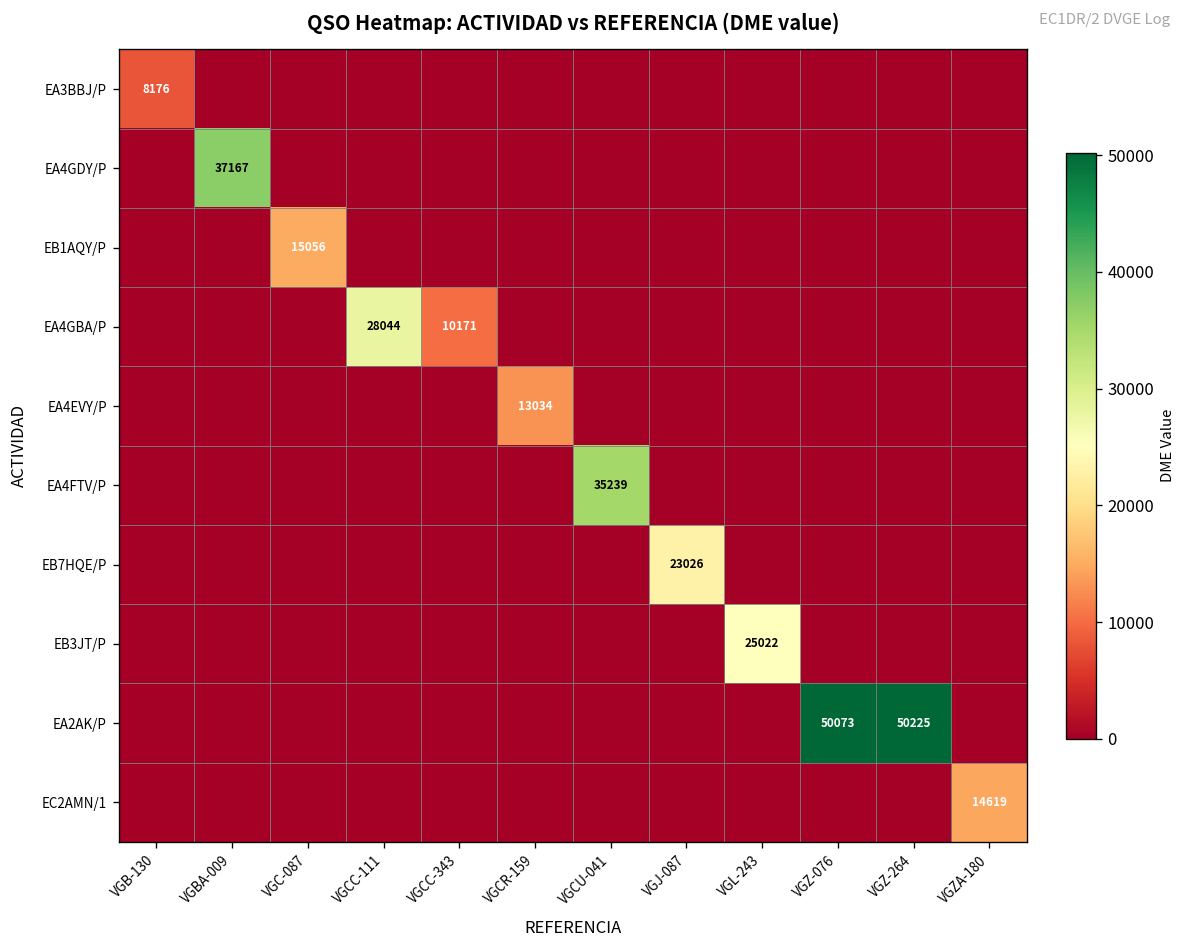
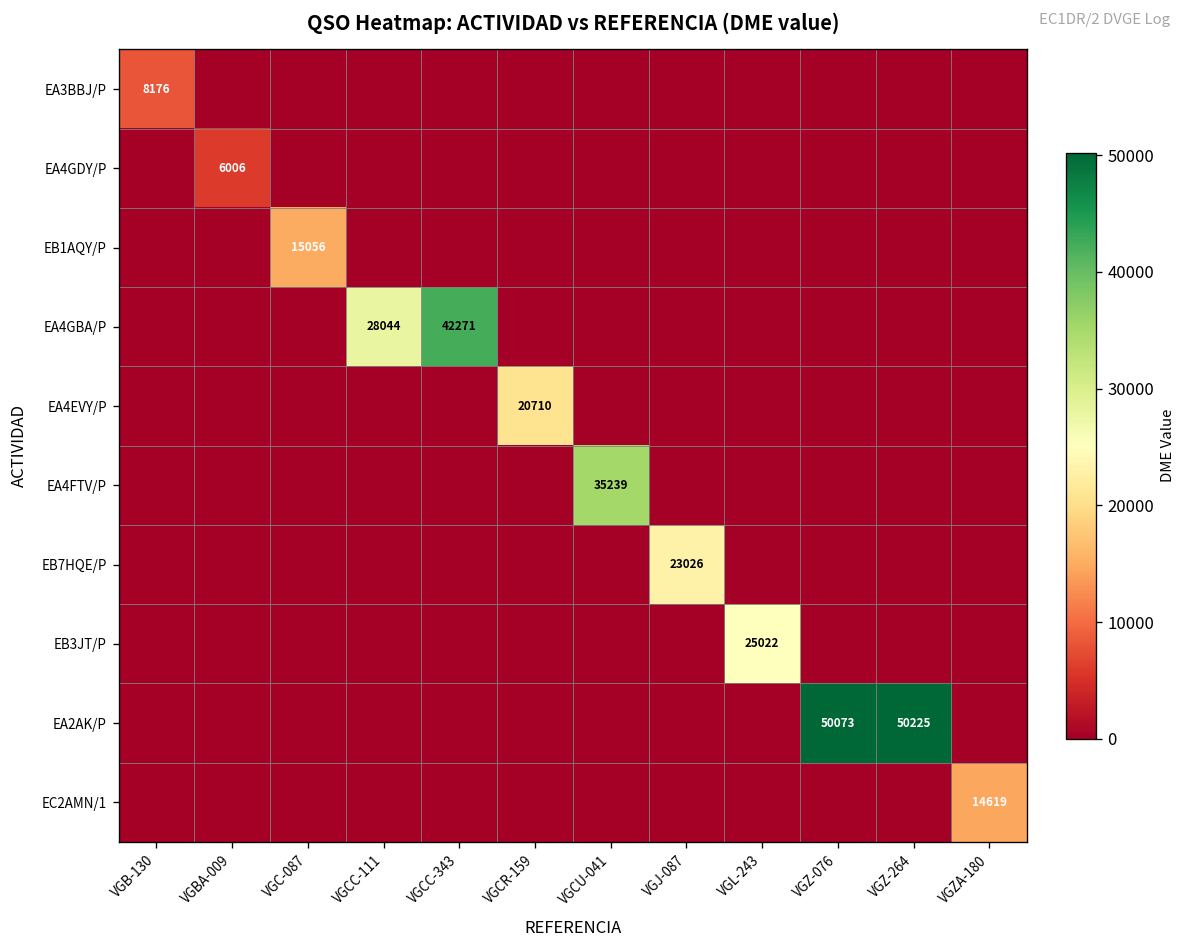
EA4GDY/P, VGBA-009: 37167 -> 6006
EA4GBA/P, VGCC-343: 10171 -> 42271
EA4EVY/P, VGCR-159: 13034 -> 20710
